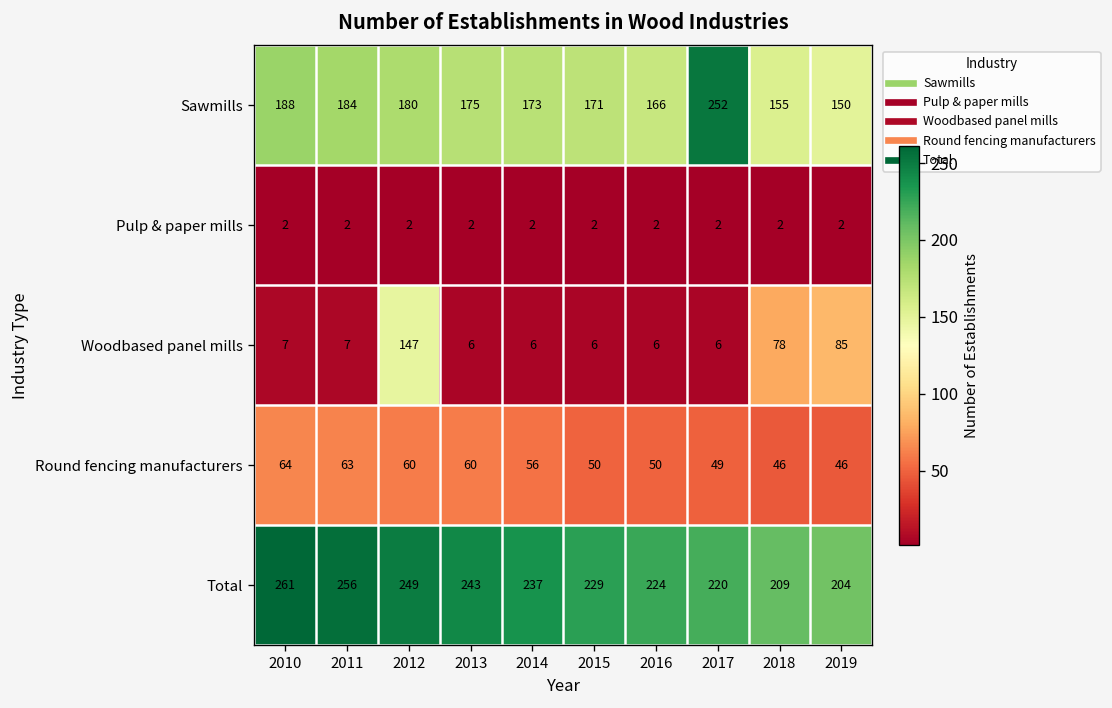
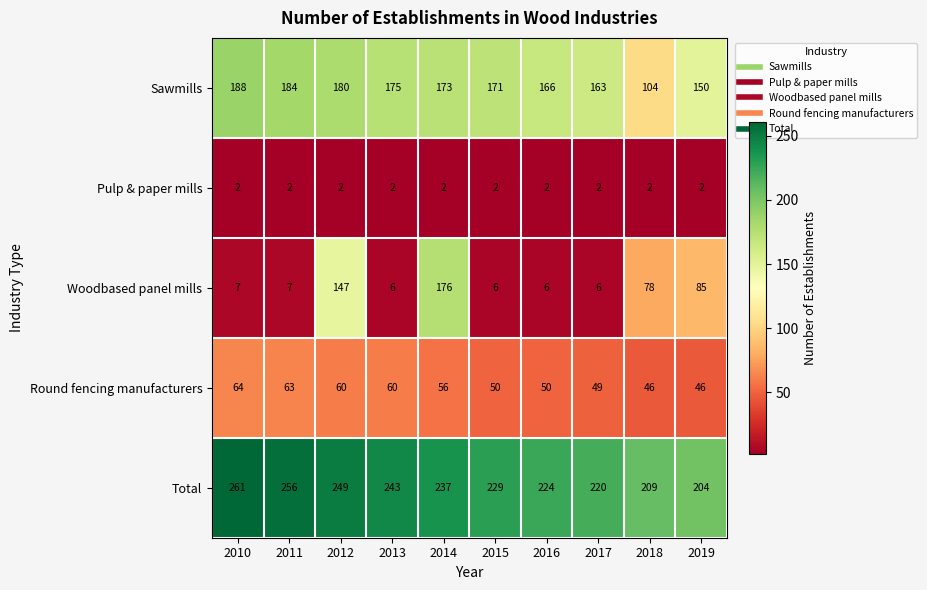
Sawmills, 2017: 252 -> 163
Sawmills, 2018: 155 -> 104
Woodbased panel mills, 2014: 6 -> 176
